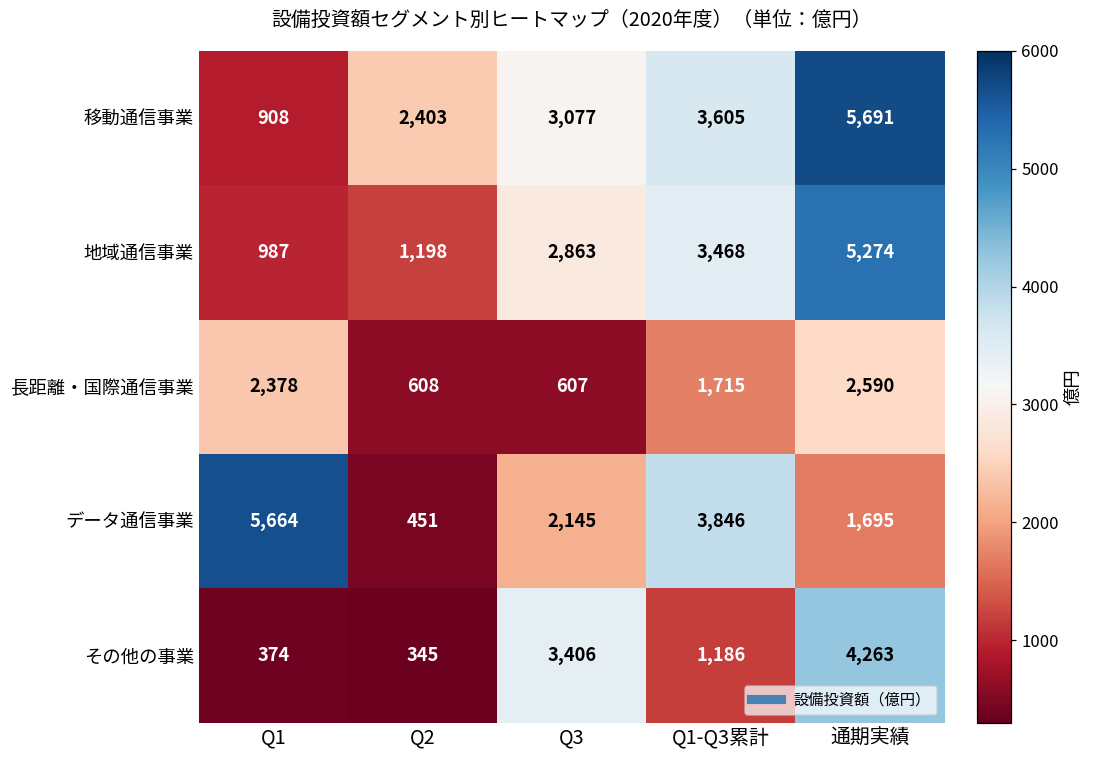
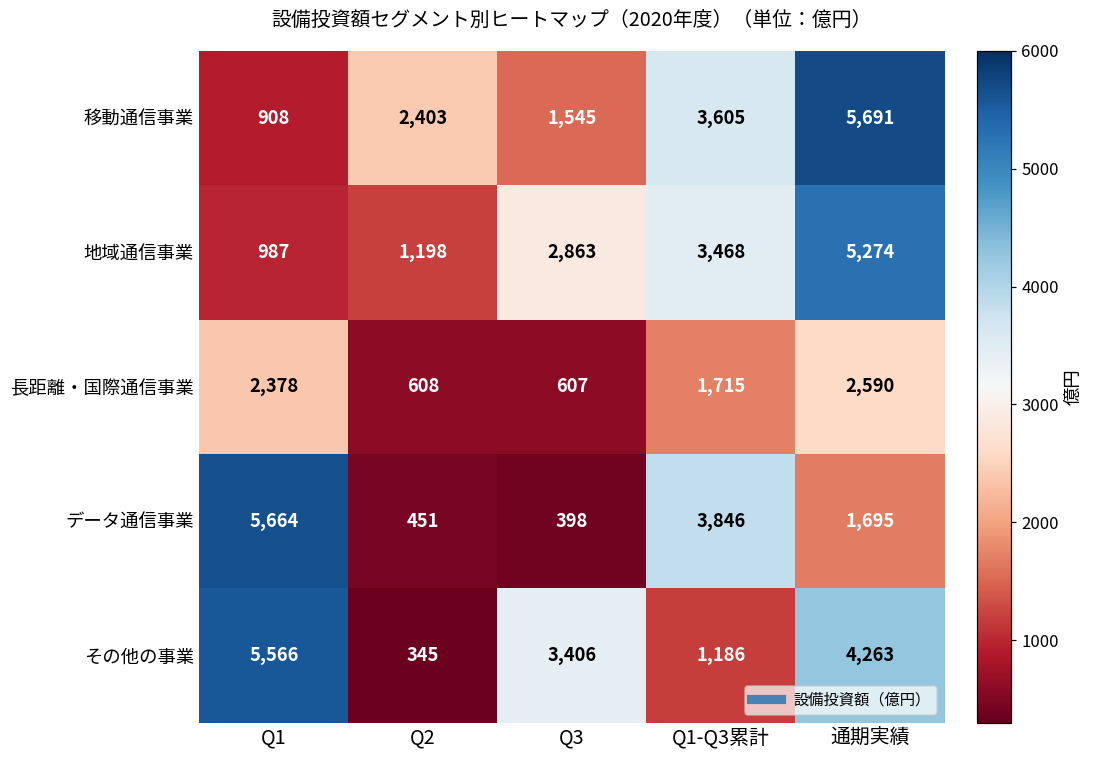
移動通信事業, Q3: 3,077 -> 1,545
データ通信事業, Q3: 2,145 -> 398
その他の事業, Q1: 374 -> 5,566
